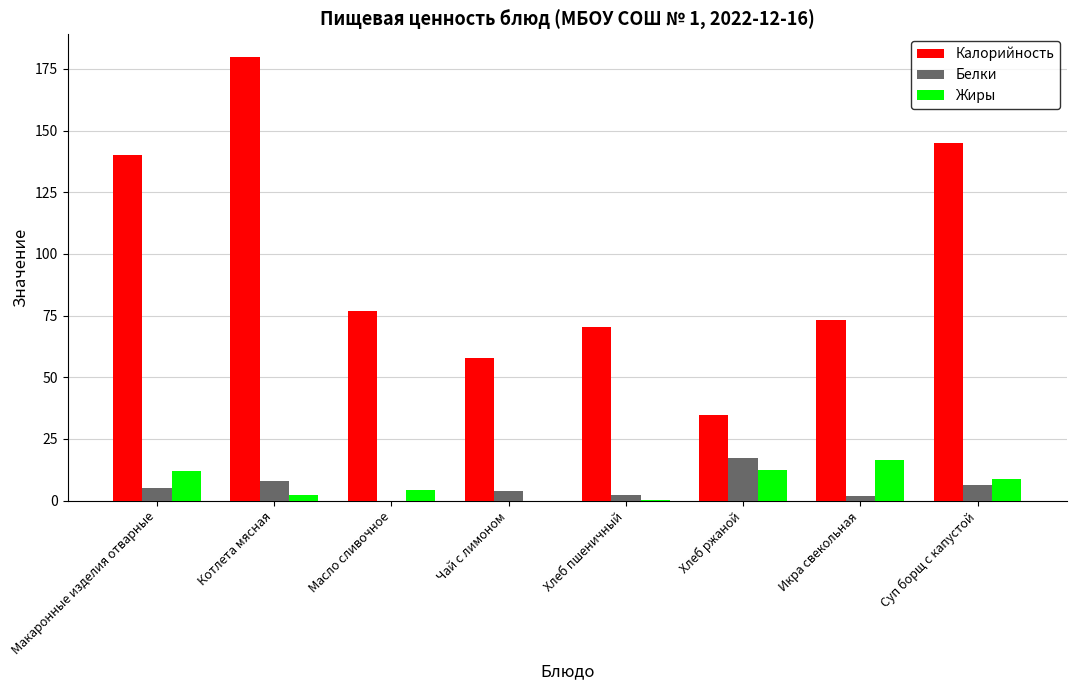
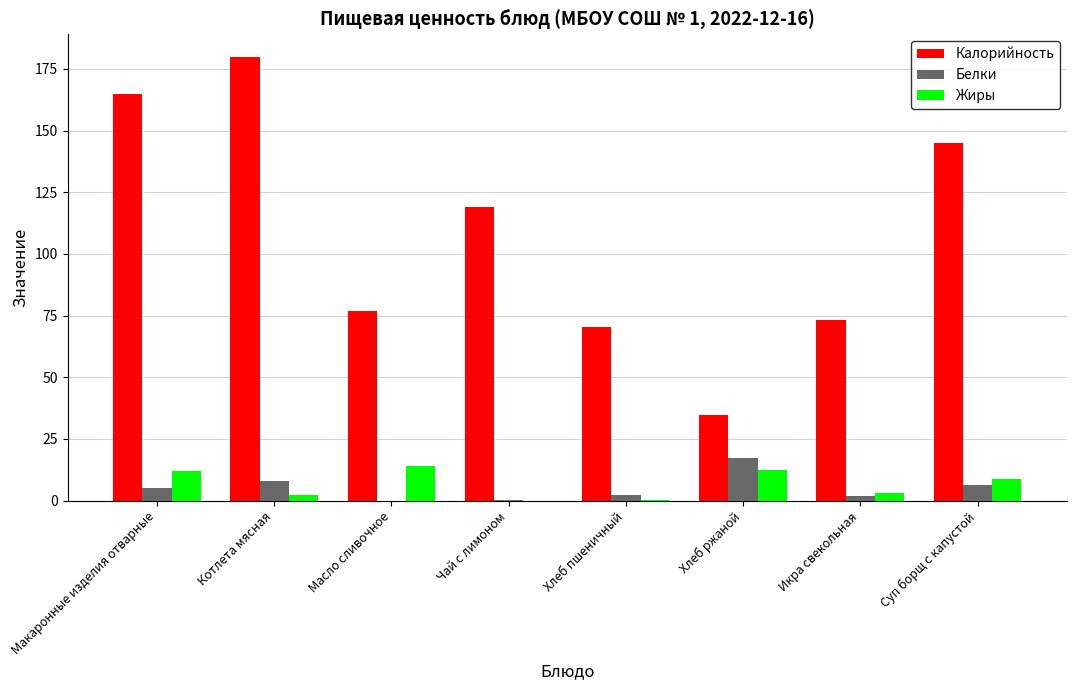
Калорийность, Макаронные изделия отварные: 140 -> 165
Жиры, Масло сливочное: 5 -> 14
Калорийность, Чай с лимоном: 58 -> 119
Белки, Чай с лимоном: 4 -> 0
Жиры, Икра свекольная: 17 -> 3
